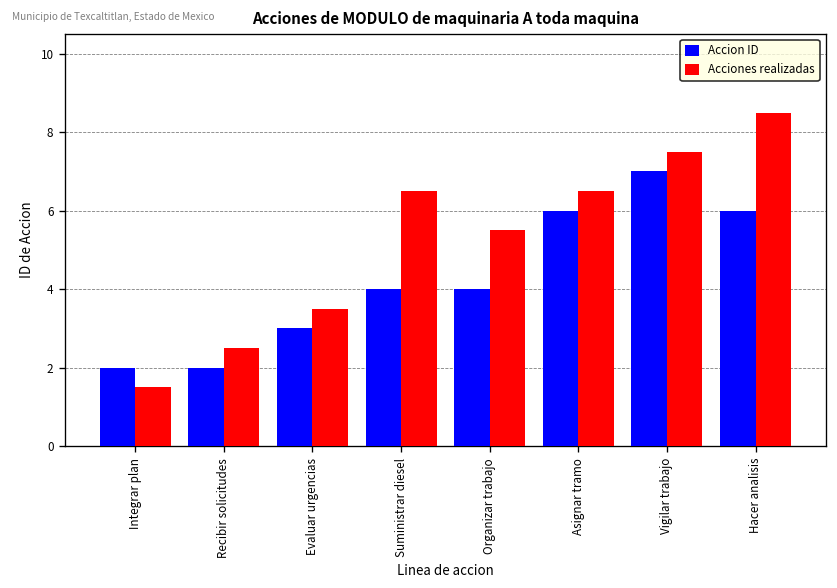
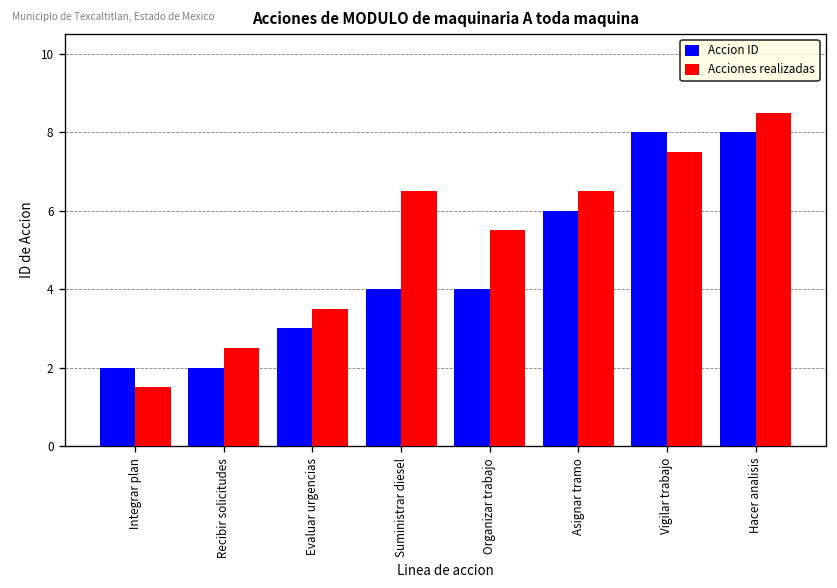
Accion ID, Vigilar trabajo: 7 -> 8
Accion ID, Hacer analisis: 6 -> 8
